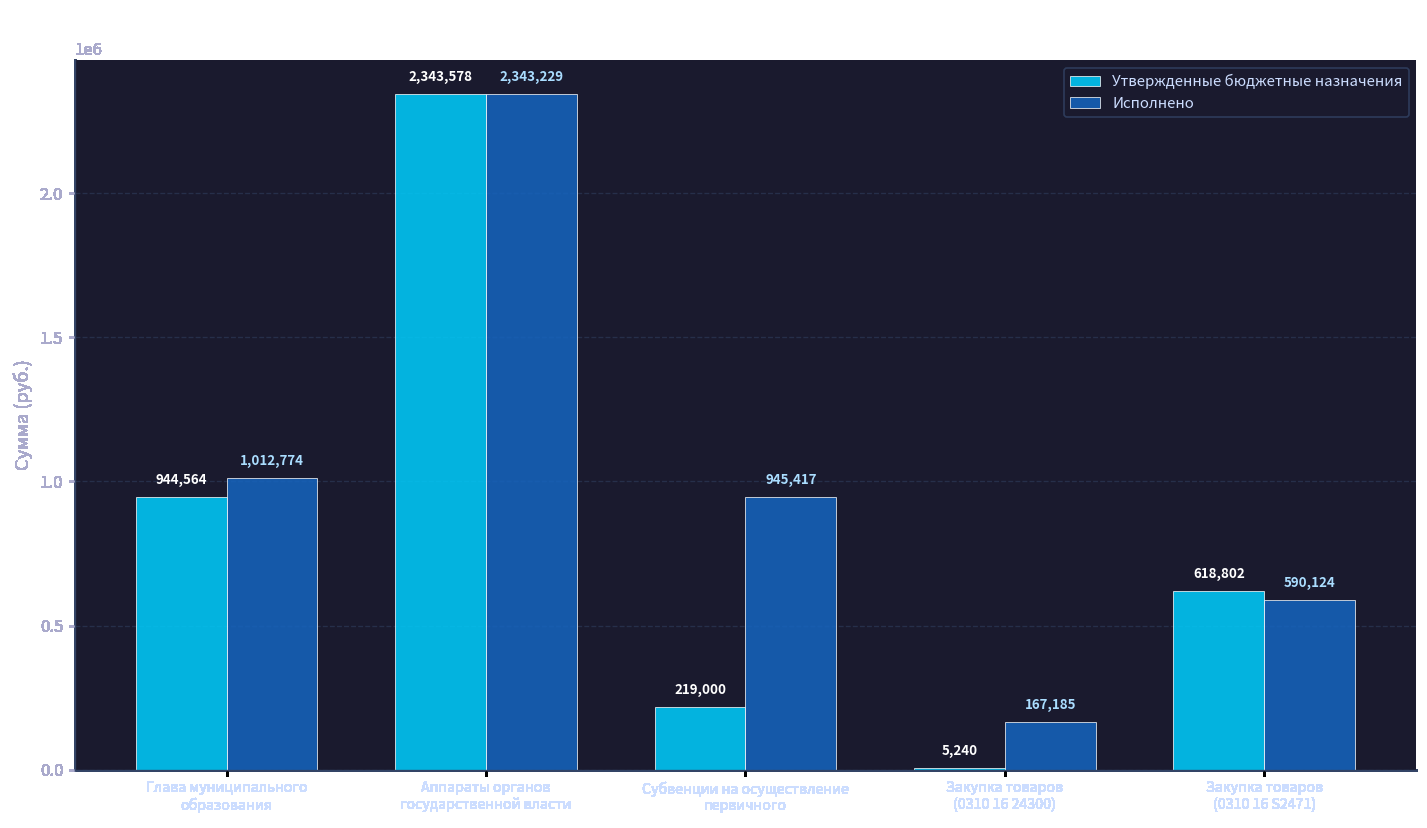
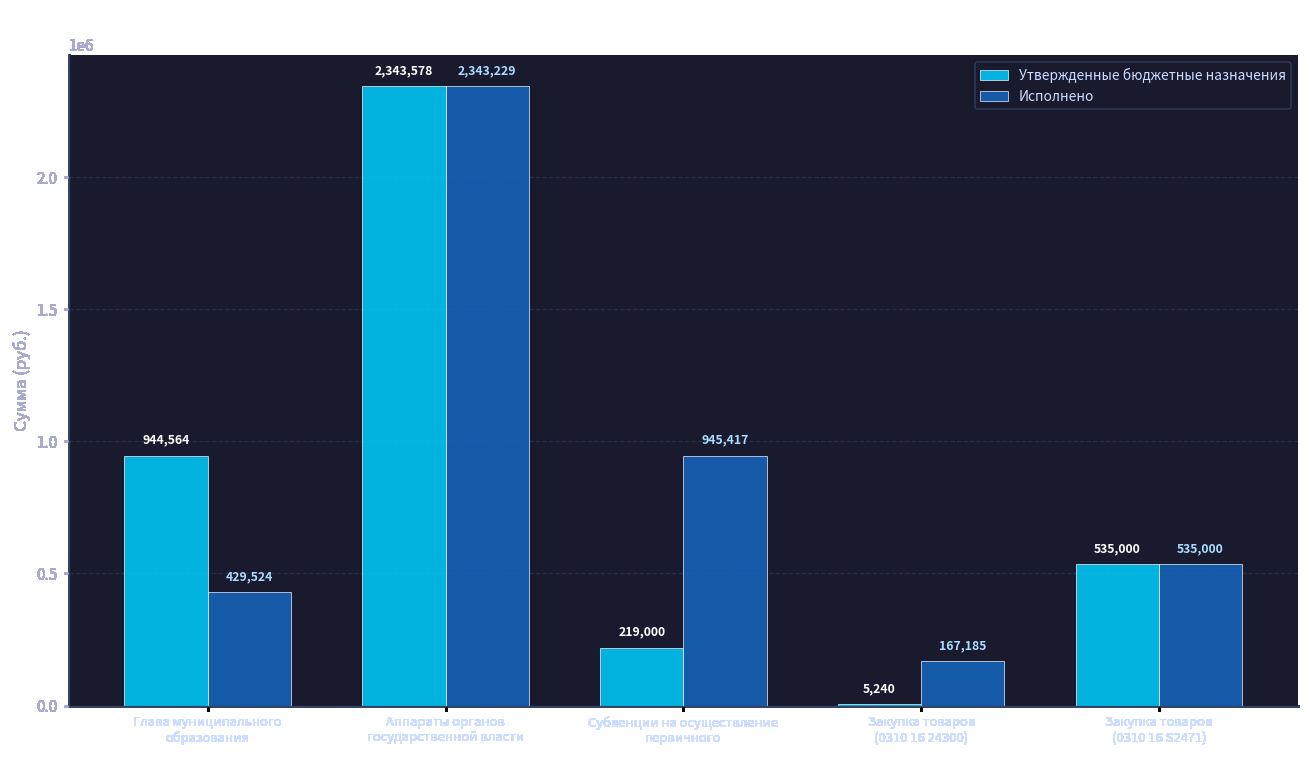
Исполнено, Глава муниципального образования: 1,012,774 -> 429,524
Утвержденные бюджетные назначения, Закупка товаров (0310 16 S2471): 618,802 -> 535,000
Исполнено, Закупка товаров (0310 16 S2471): 590,124 -> 535,000
